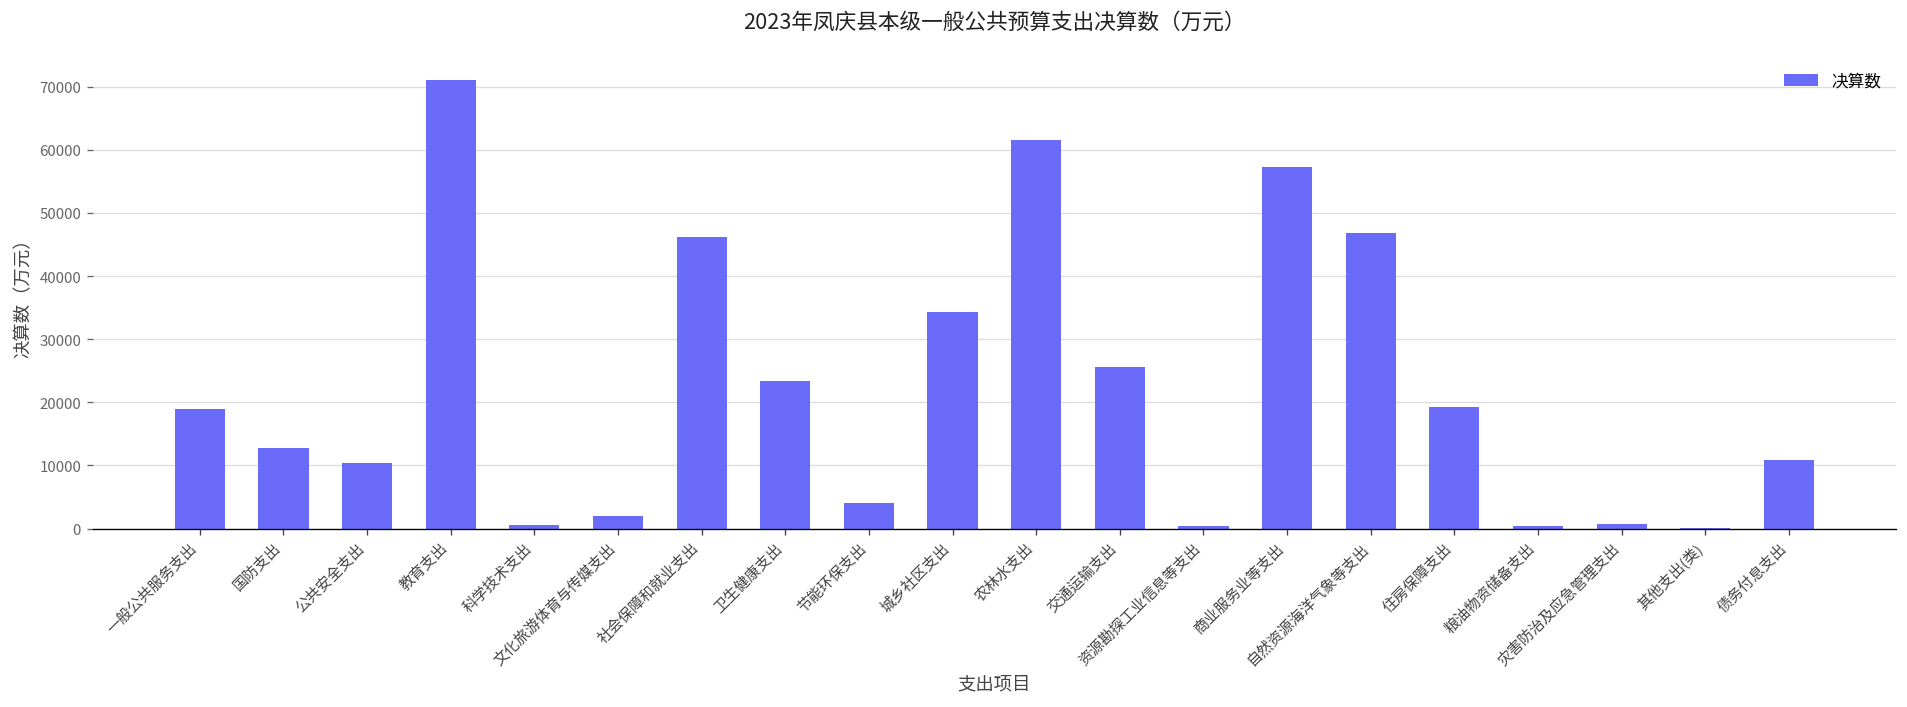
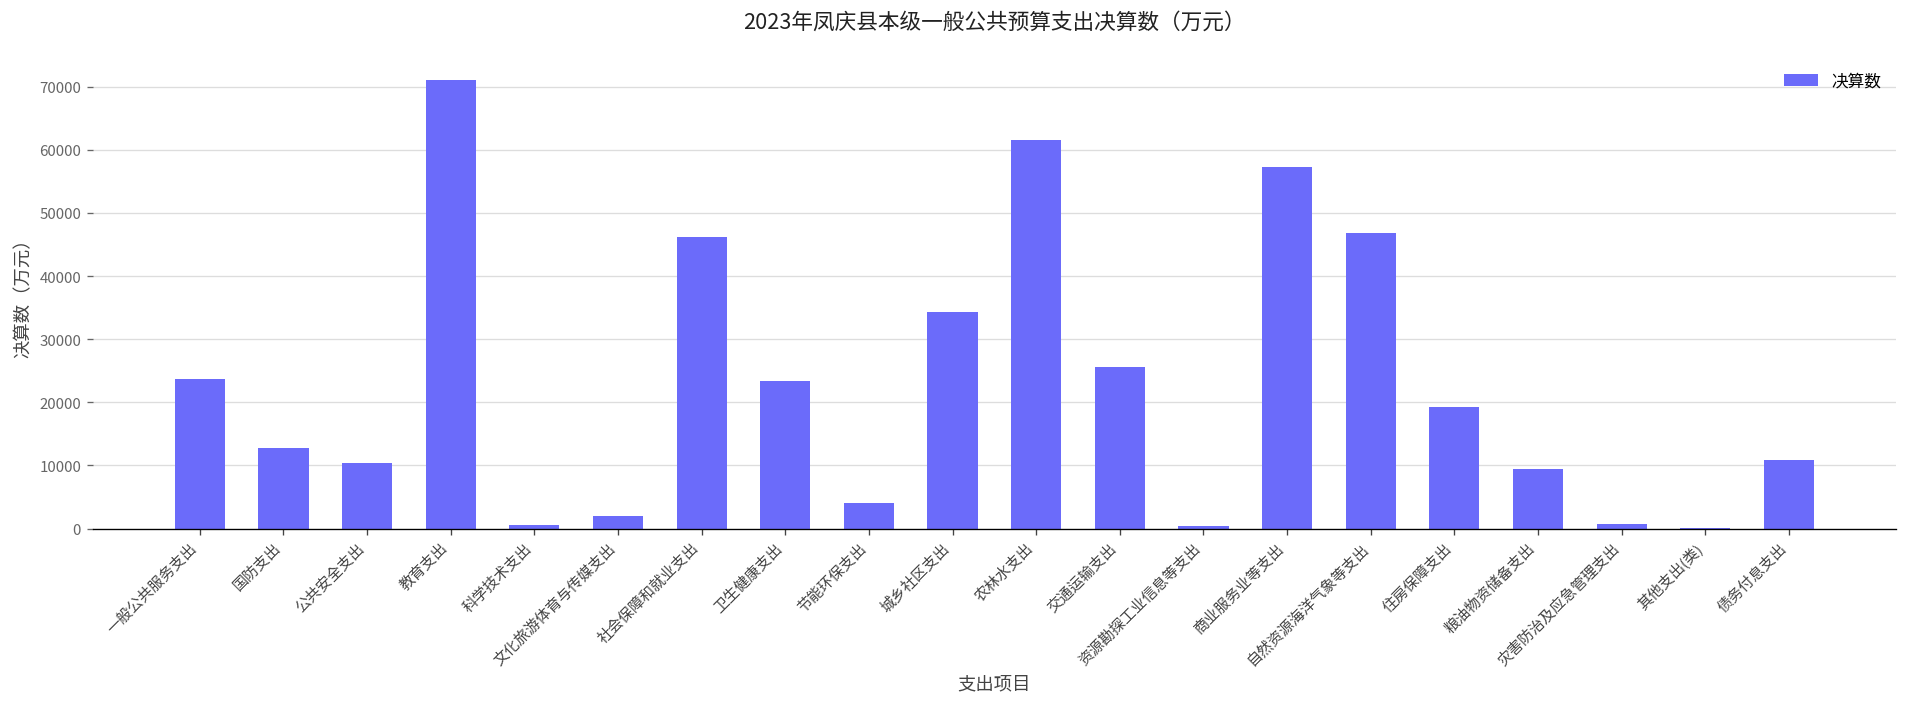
一般公共服务支出: 19000 -> 24000
粮油物资储备支出: 0 -> 9000
